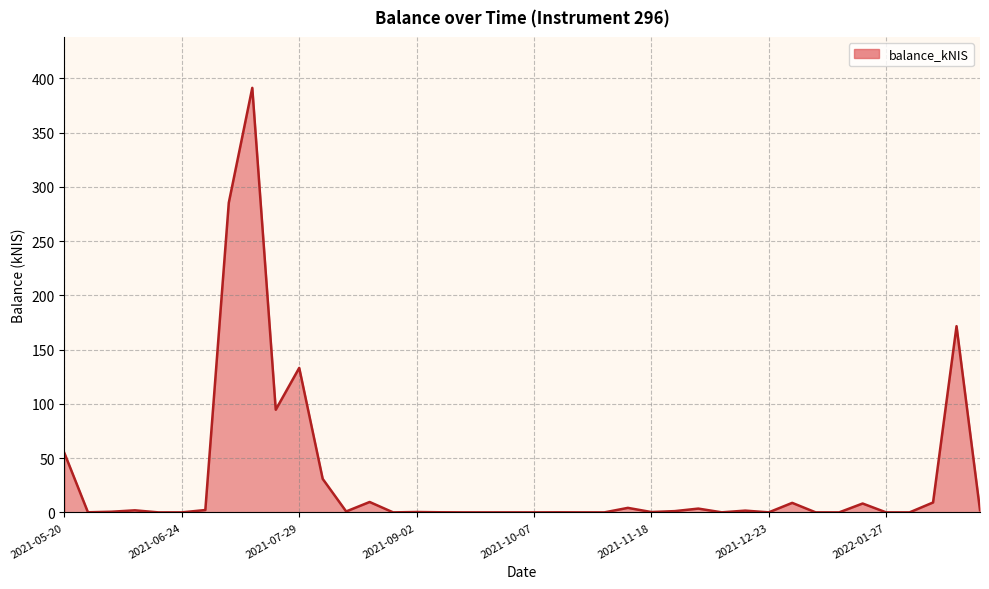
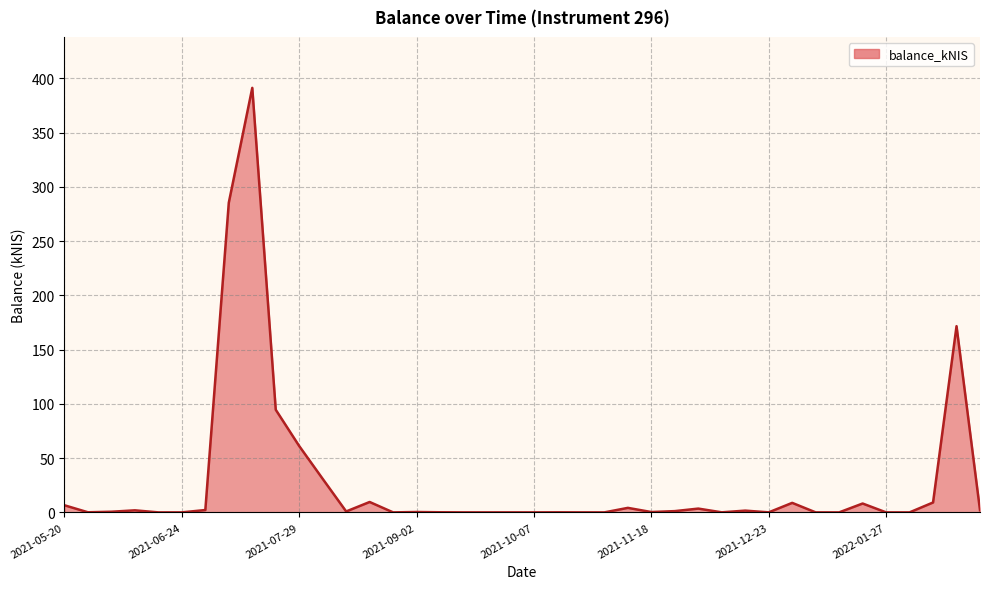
2021-05-20: 55 -> 7
2021-07-29: 133 -> 61
